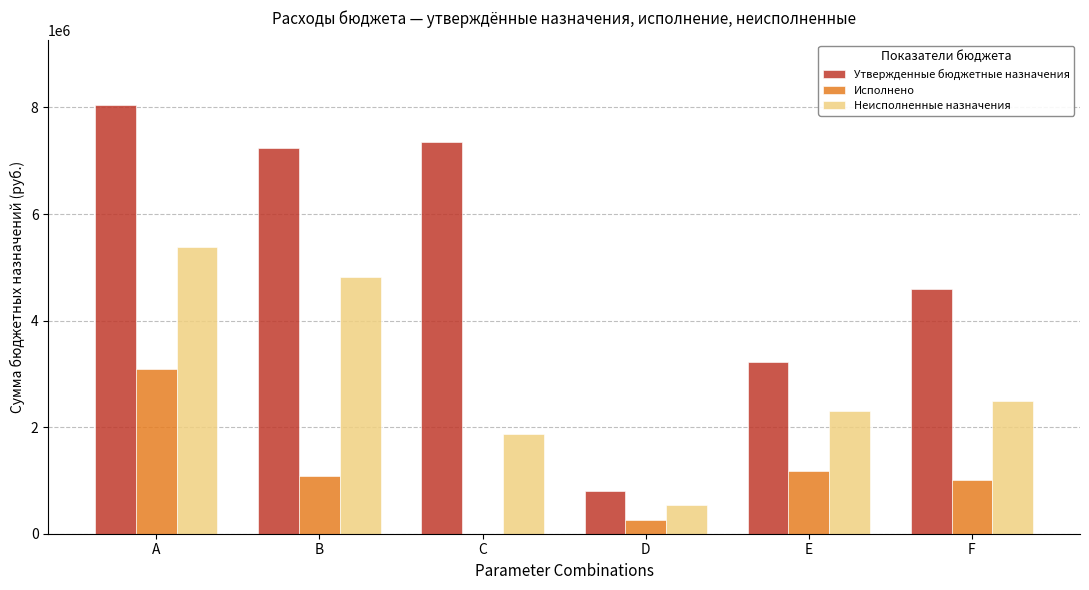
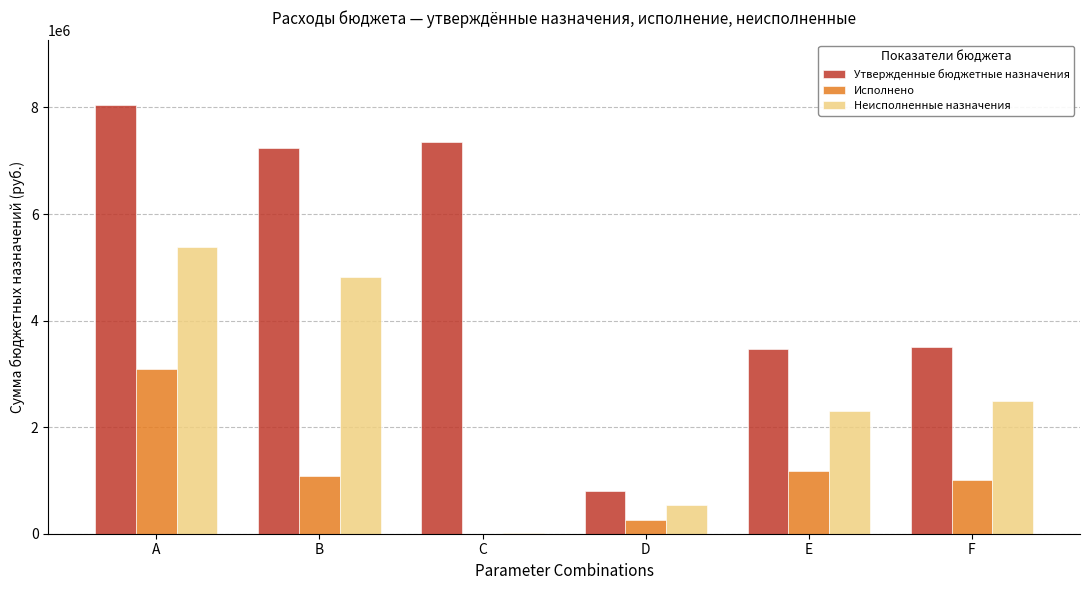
Неисполненные назначения, C: 1900000 -> 0
Утвержденные бюджетные назначения, E: 3200000 -> 3500000
Утвержденные бюджетные назначения, F: 4600000 -> 3500000
